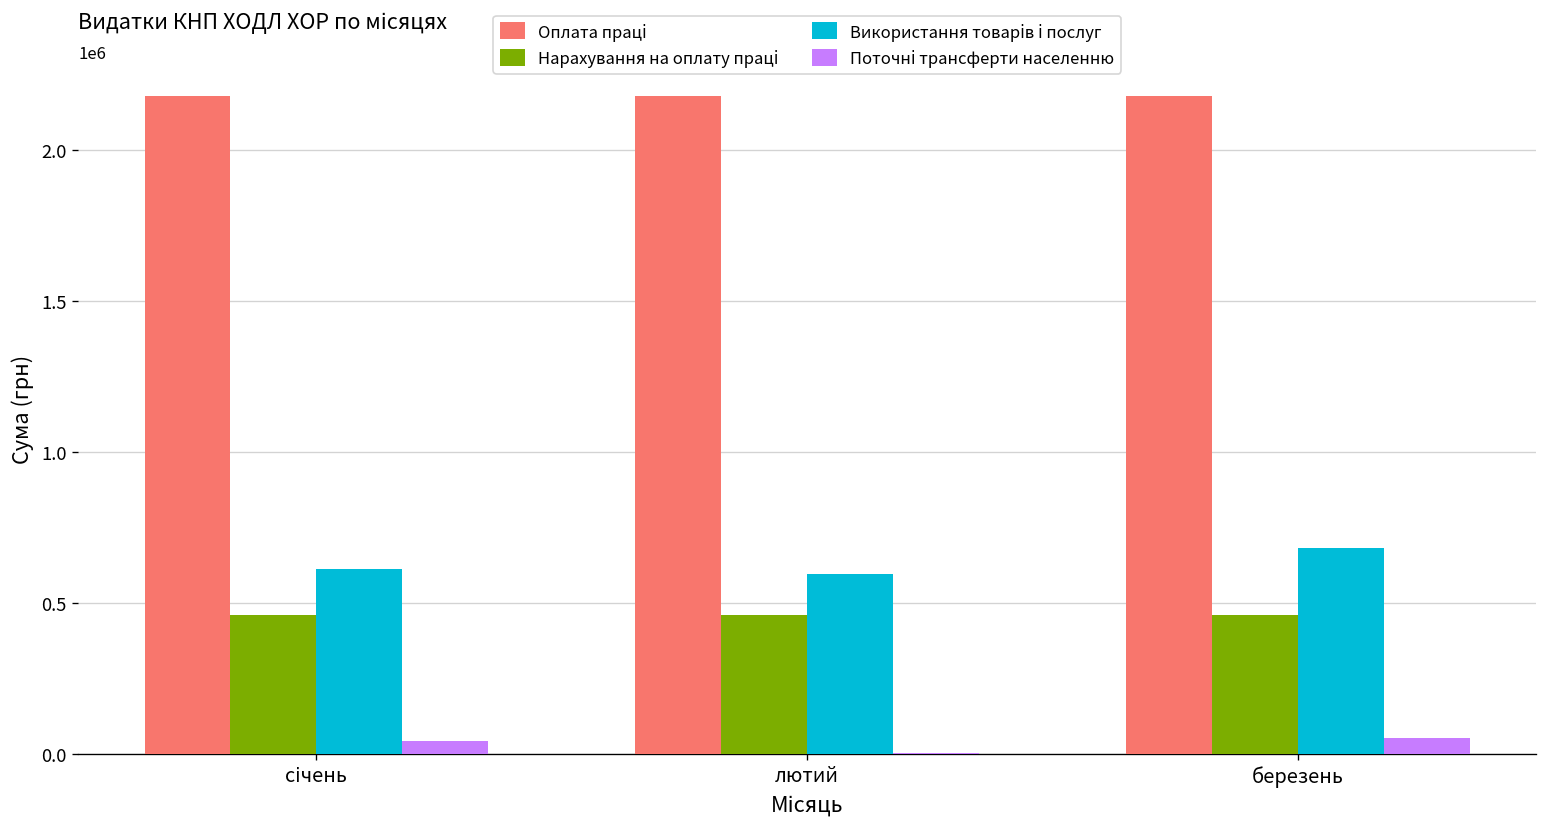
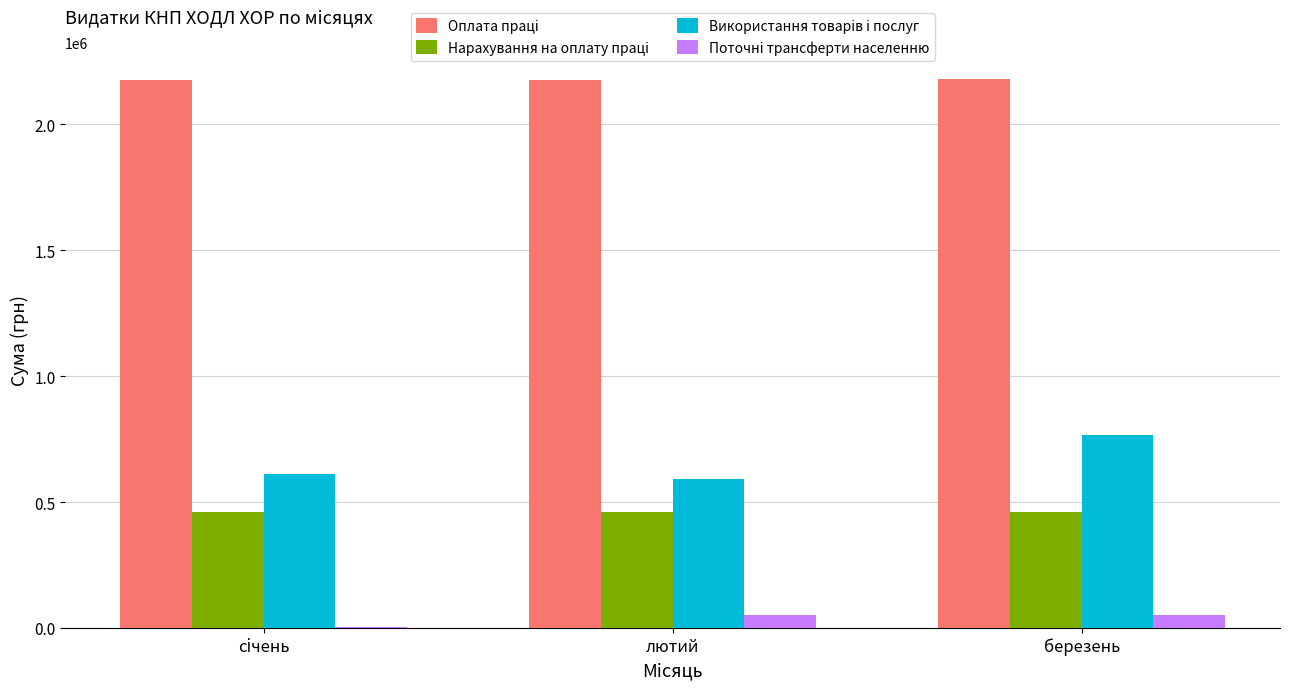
Поточні трансферти населенню, січень: 40000 -> 0
Поточні трансферти населенню, лютий: 0 -> 50000
Використання товарів і послуг, березень: 680000 -> 770000
